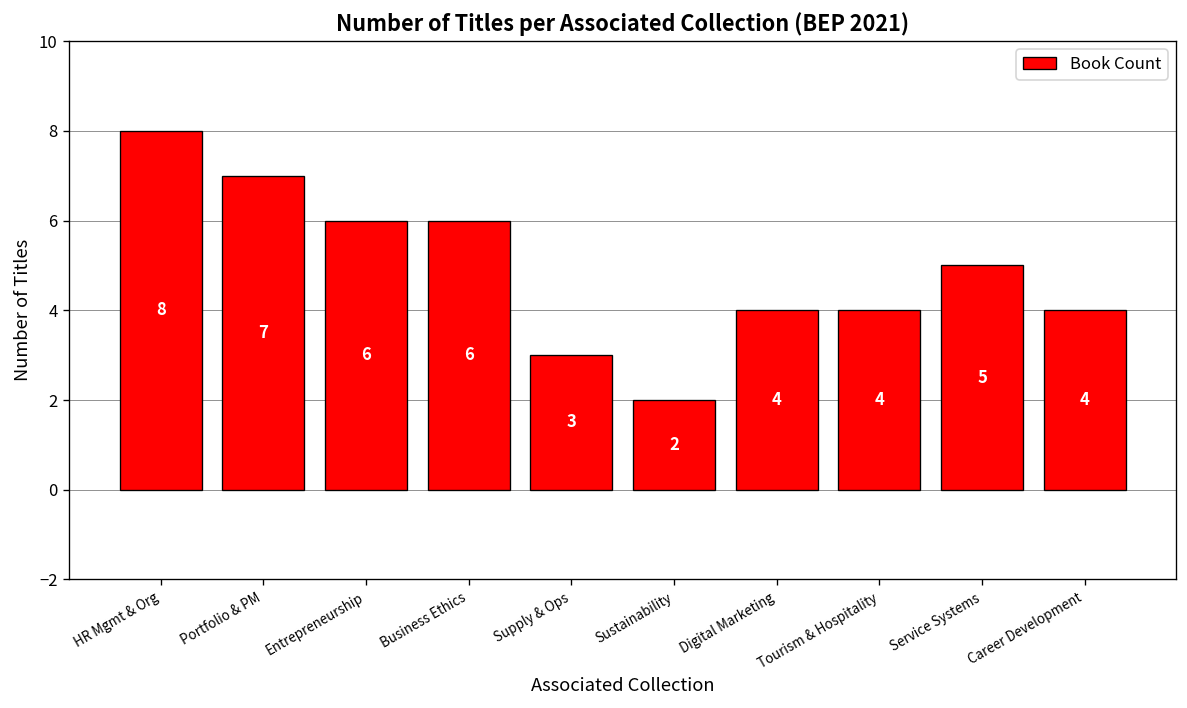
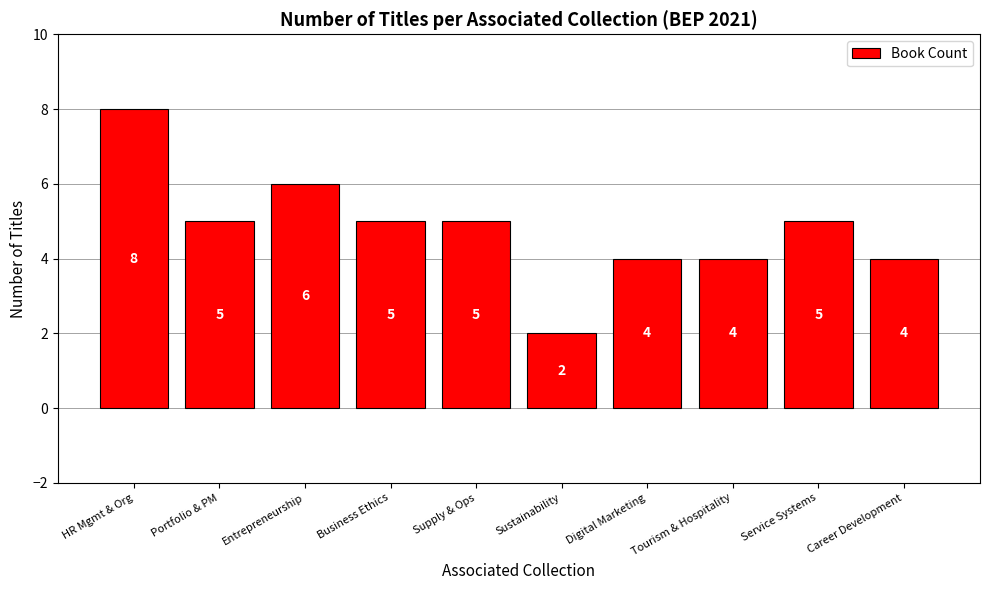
Portfolio & PM: 7 -> 5
Business Ethics: 6 -> 5
Supply & Ops: 3 -> 5
